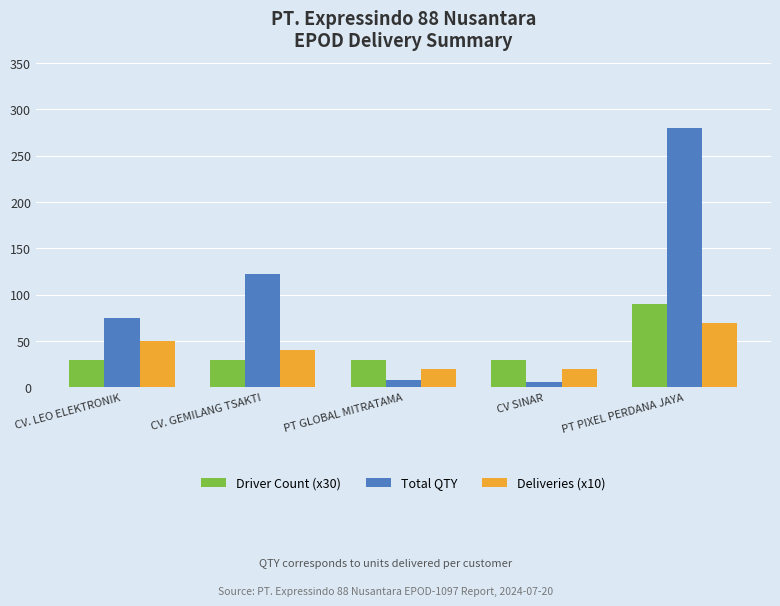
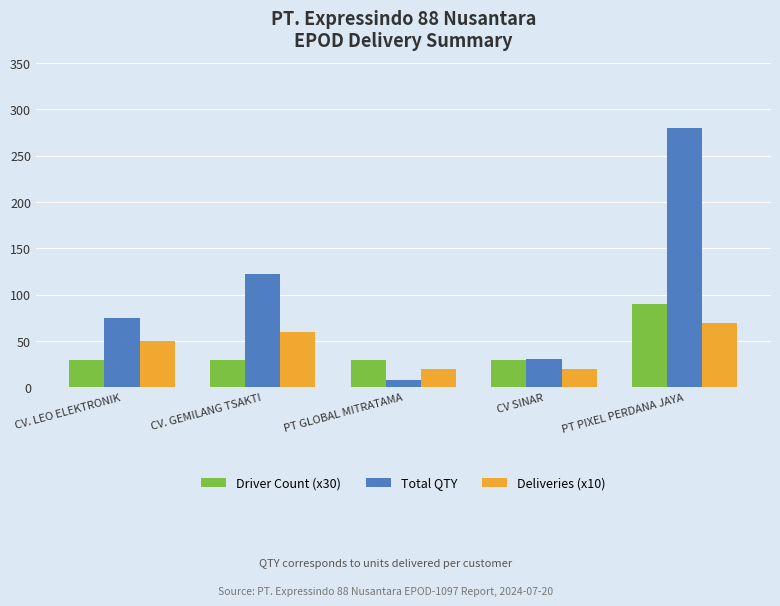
Deliveries (x10), CV. GEMILANG TSAKTI: 40 -> 60
Total QTY, CV SINAR: 10 -> 30
